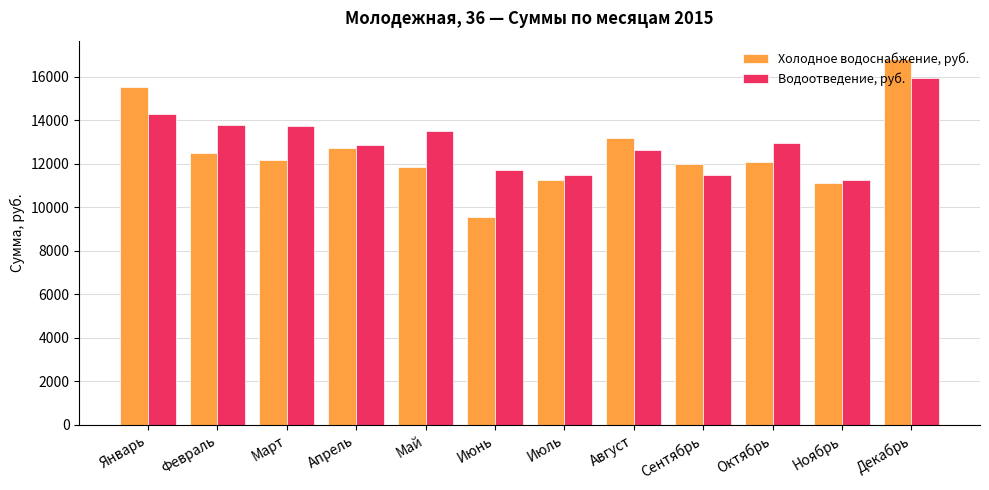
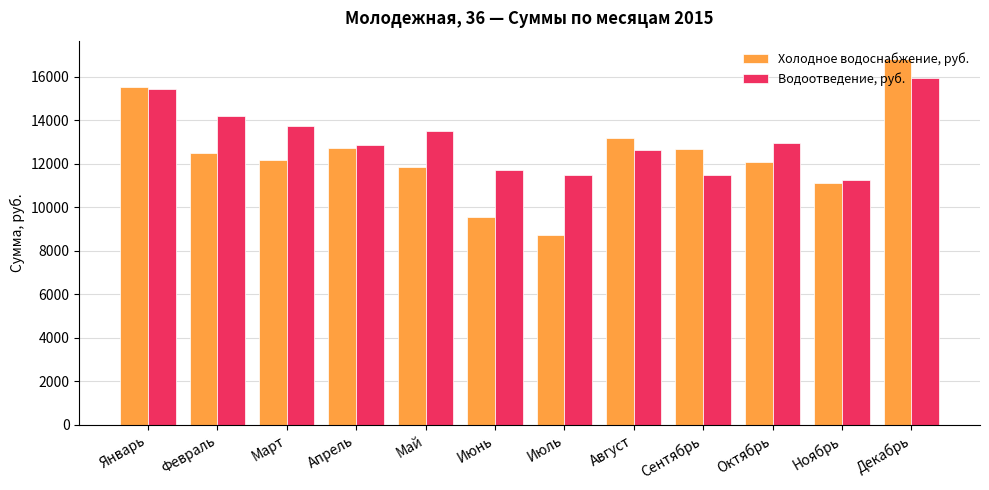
Водоотведение, руб., Январь: 14300 -> 15500
Водоотведение, руб., Февраль: 13800 -> 14200
Холодное водоснабжение, руб., Июль: 11300 -> 8700
Холодное водоснабжение, руб., Сентябрь: 12000 -> 12700
